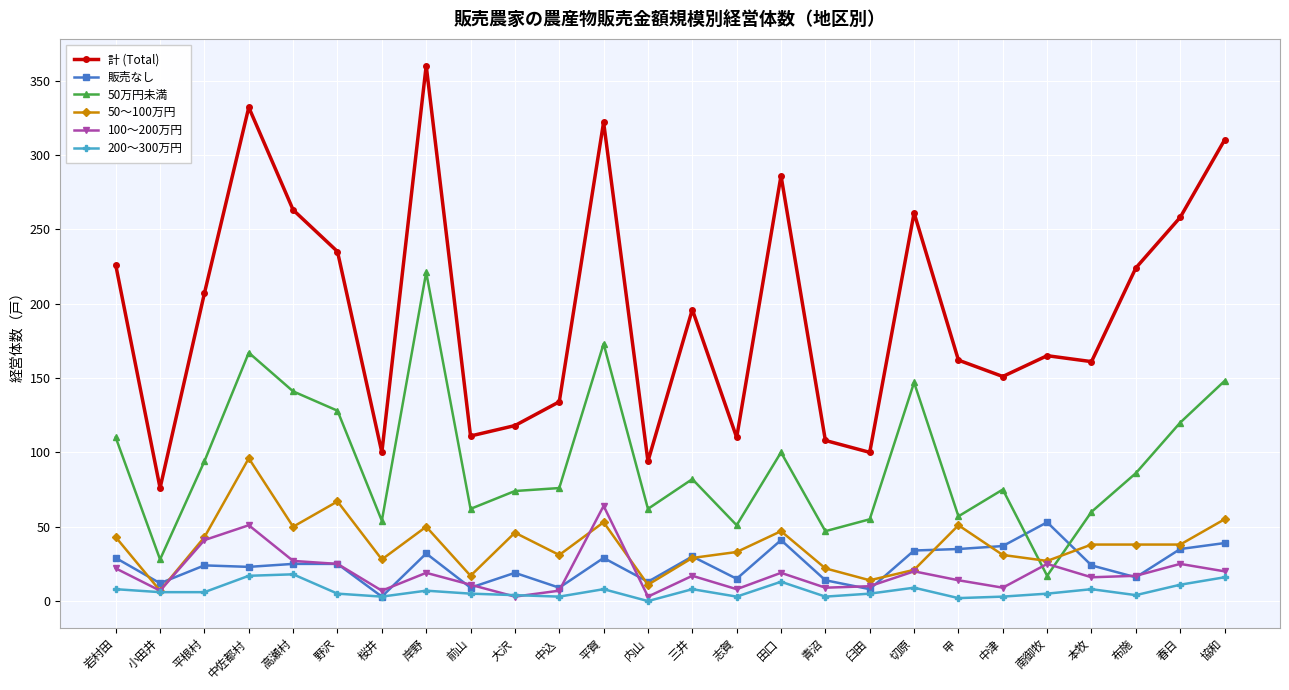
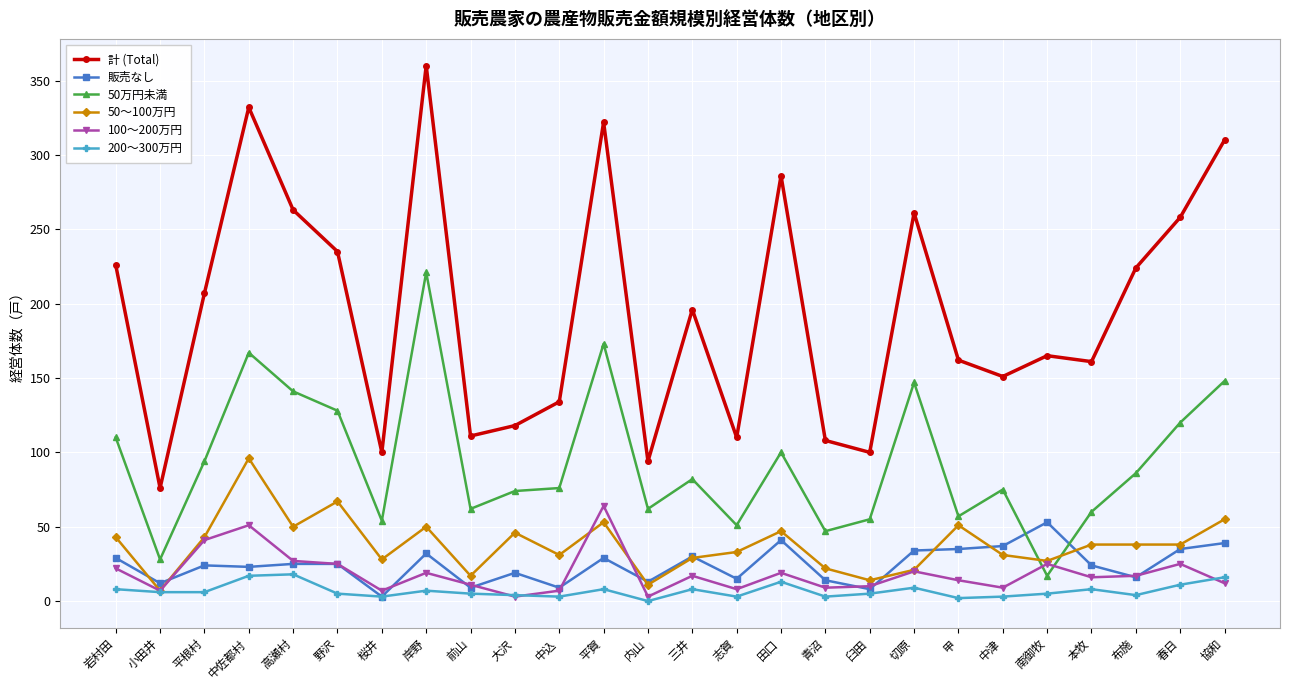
100～200万円, 協和: 20 -> 12
